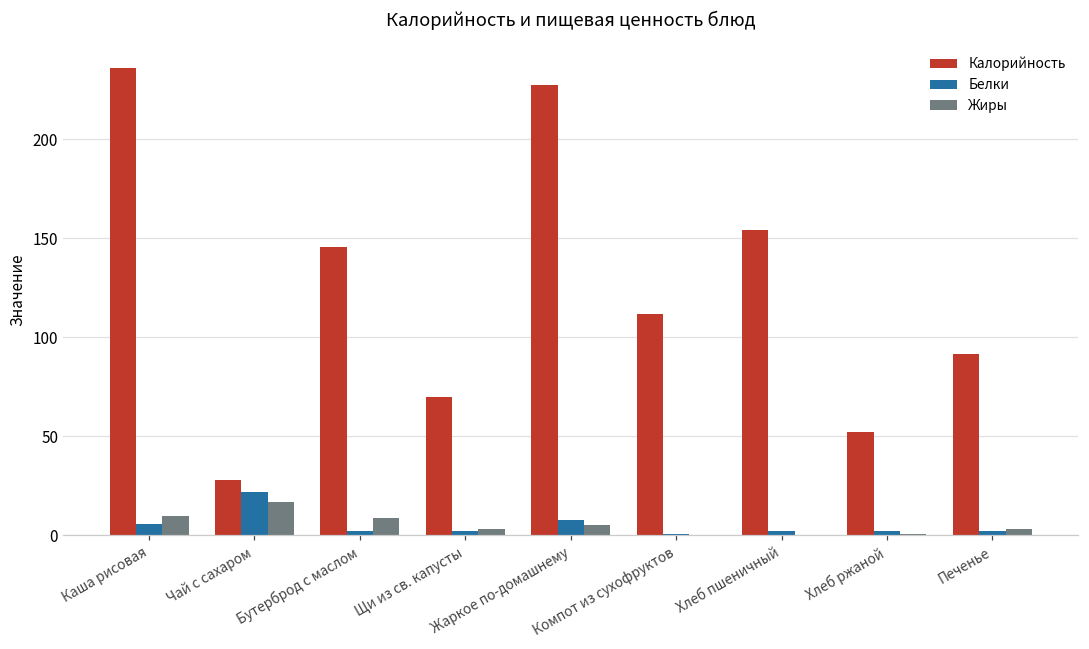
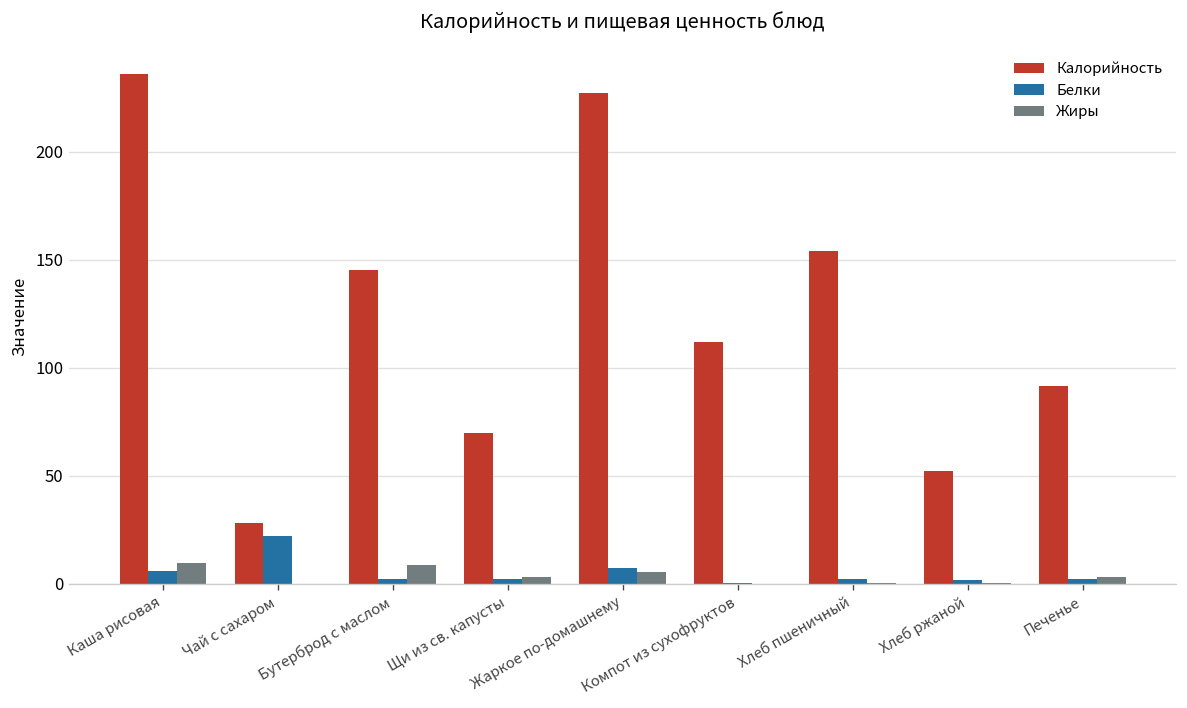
Жиры, Чай с сахаром: 17 -> 0
